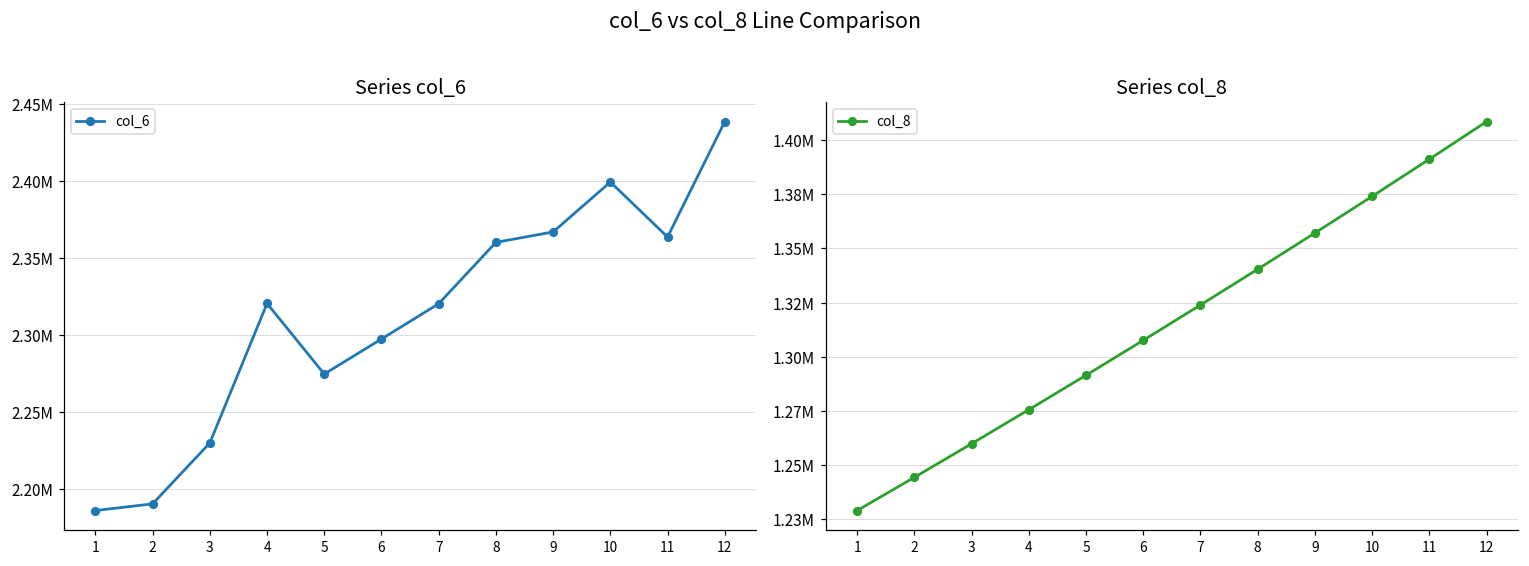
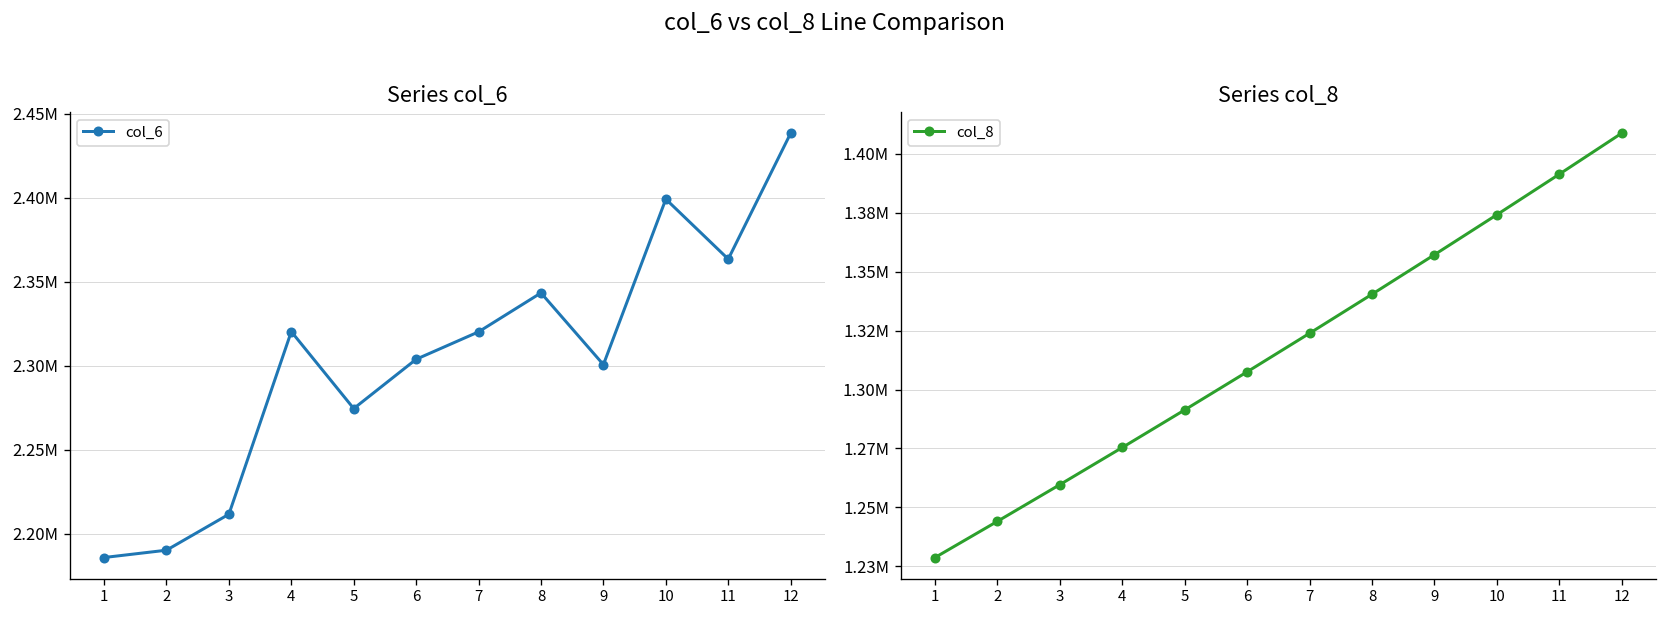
Series col_6, 3: 2230000 -> 2212000
Series col_6, 6: 2297000 -> 2304000
Series col_6, 8: 2360000 -> 2343000
Series col_6, 9: 2367000 -> 2301000
